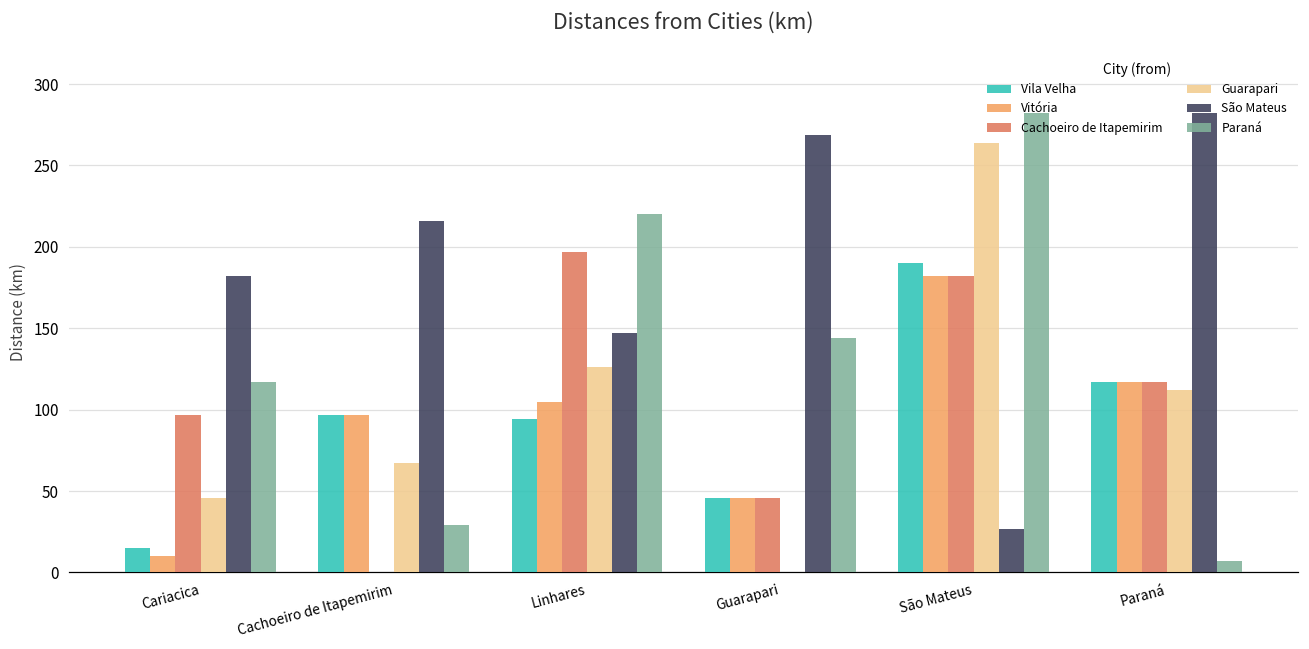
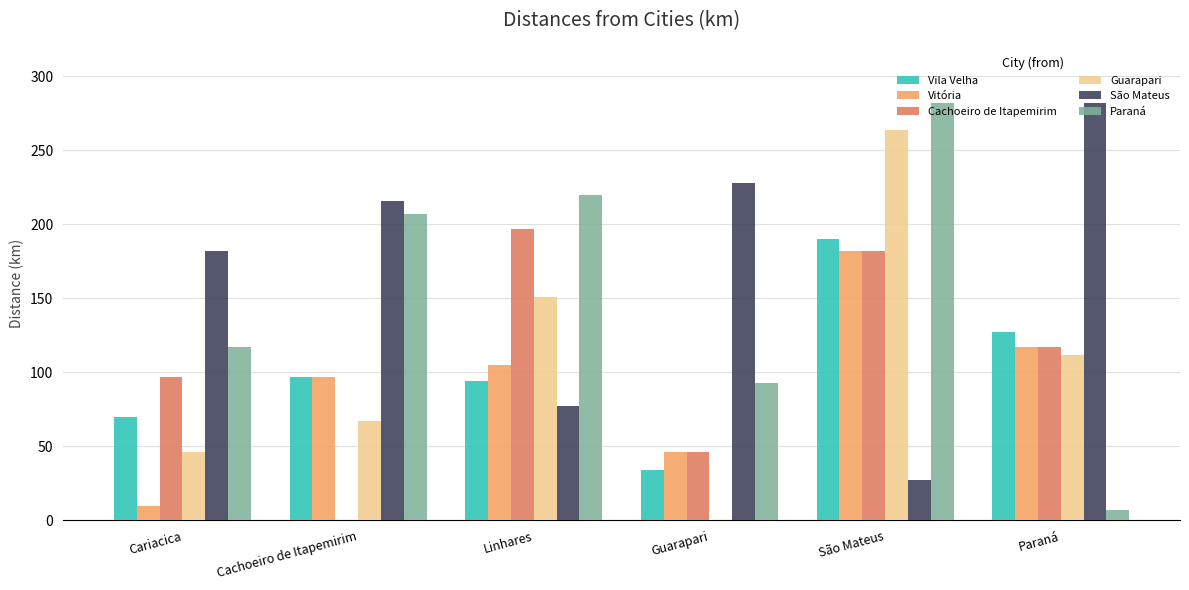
Vila Velha, Cariacica: 15 -> 70
Paraná, Cachoeiro de Itapemirim: 29 -> 207
Guarapari, Linhares: 126 -> 151
São Mateus, Linhares: 147 -> 77
Vila Velha, Guarapari: 46 -> 34
São Mateus, Guarapari: 269 -> 228
Paraná, Guarapari: 144 -> 93
Vila Velha, Paraná: 117 -> 127
